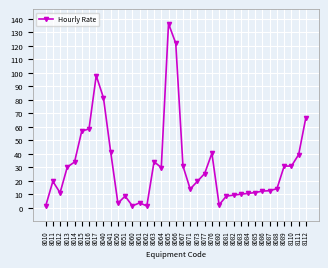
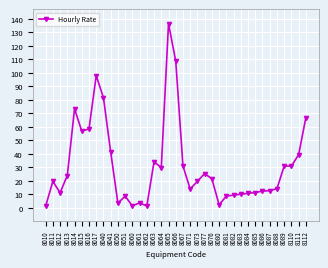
8013: 30 -> 24
8014: 34 -> 73
8066: 122 -> 109
8076: 41 -> 22
